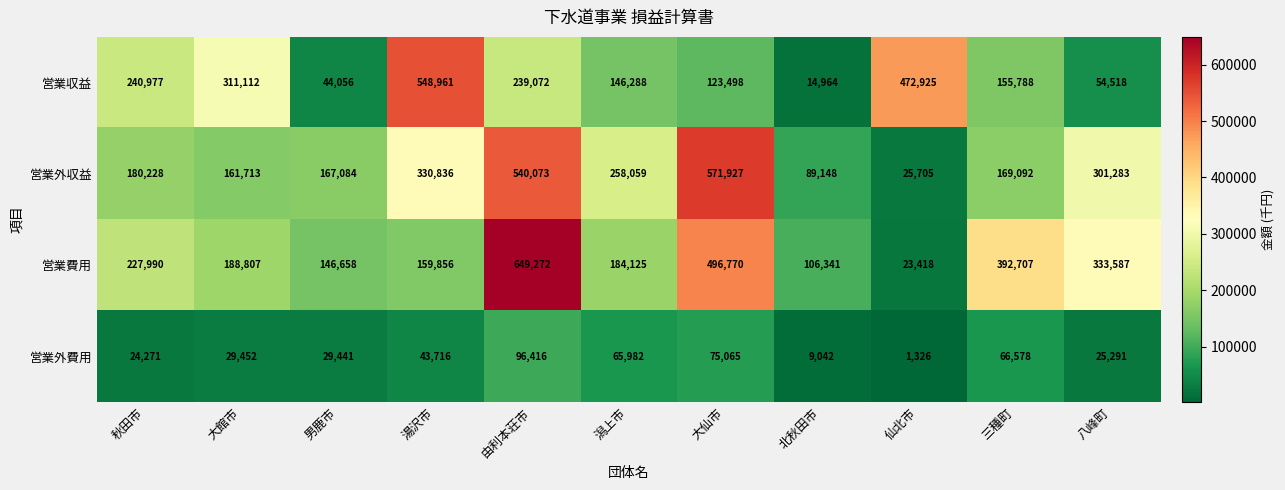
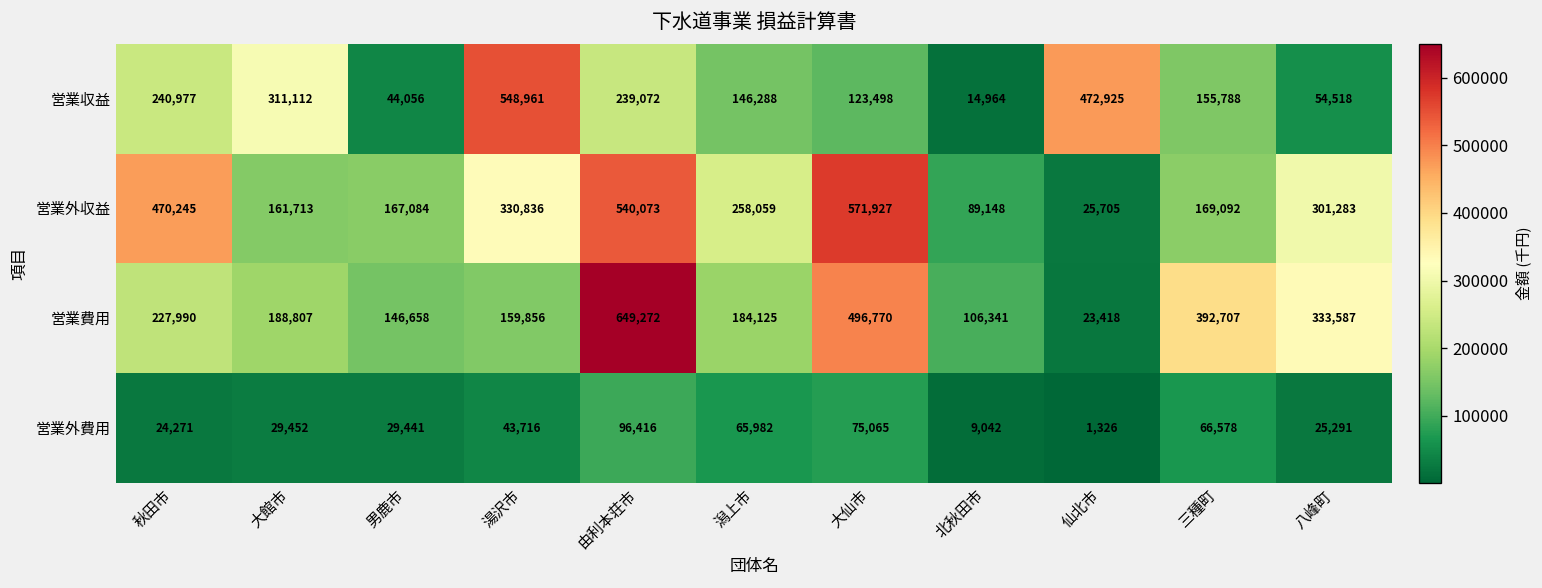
営業外収益, 秋田市: 180,228 -> 470,245
